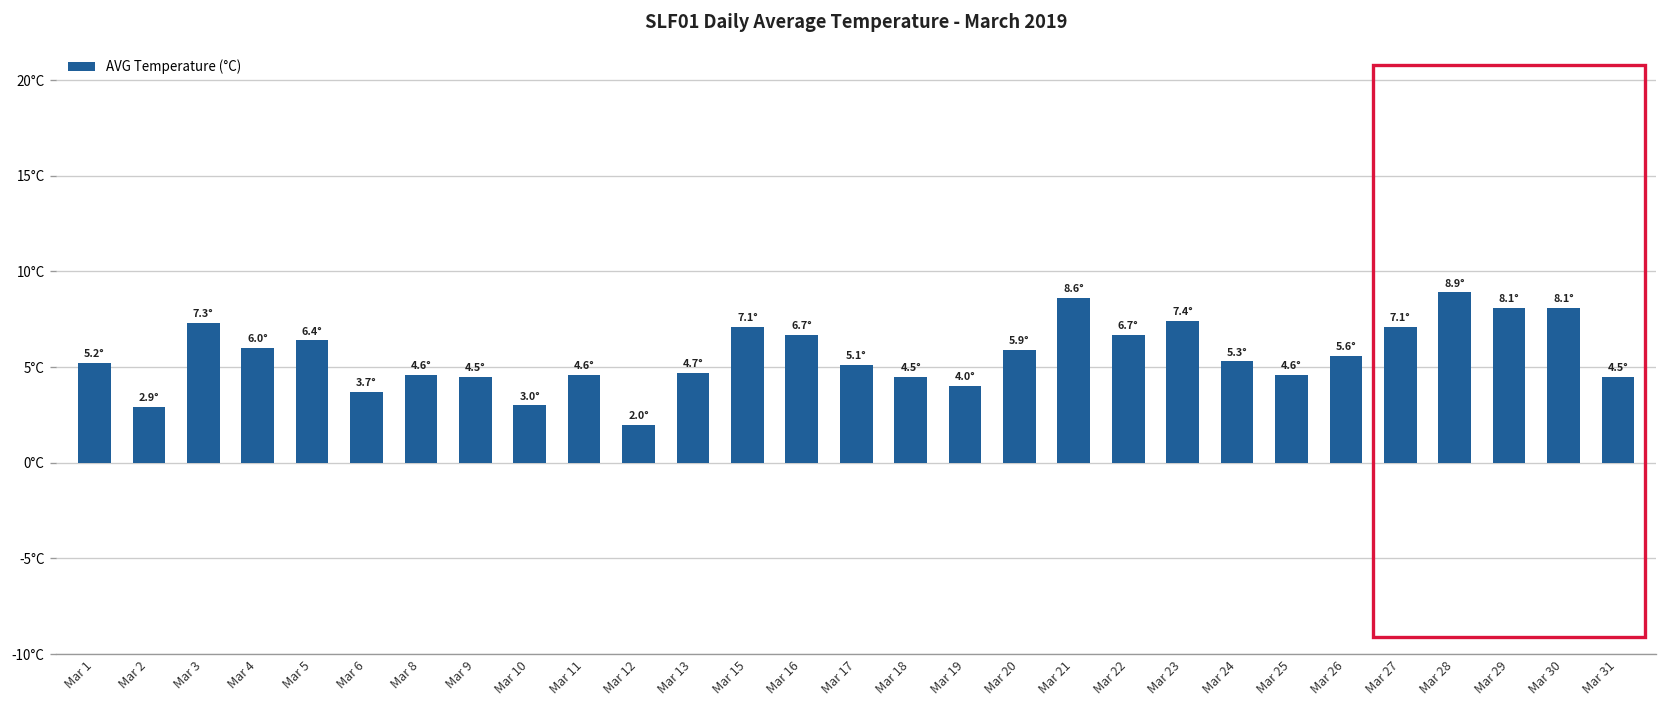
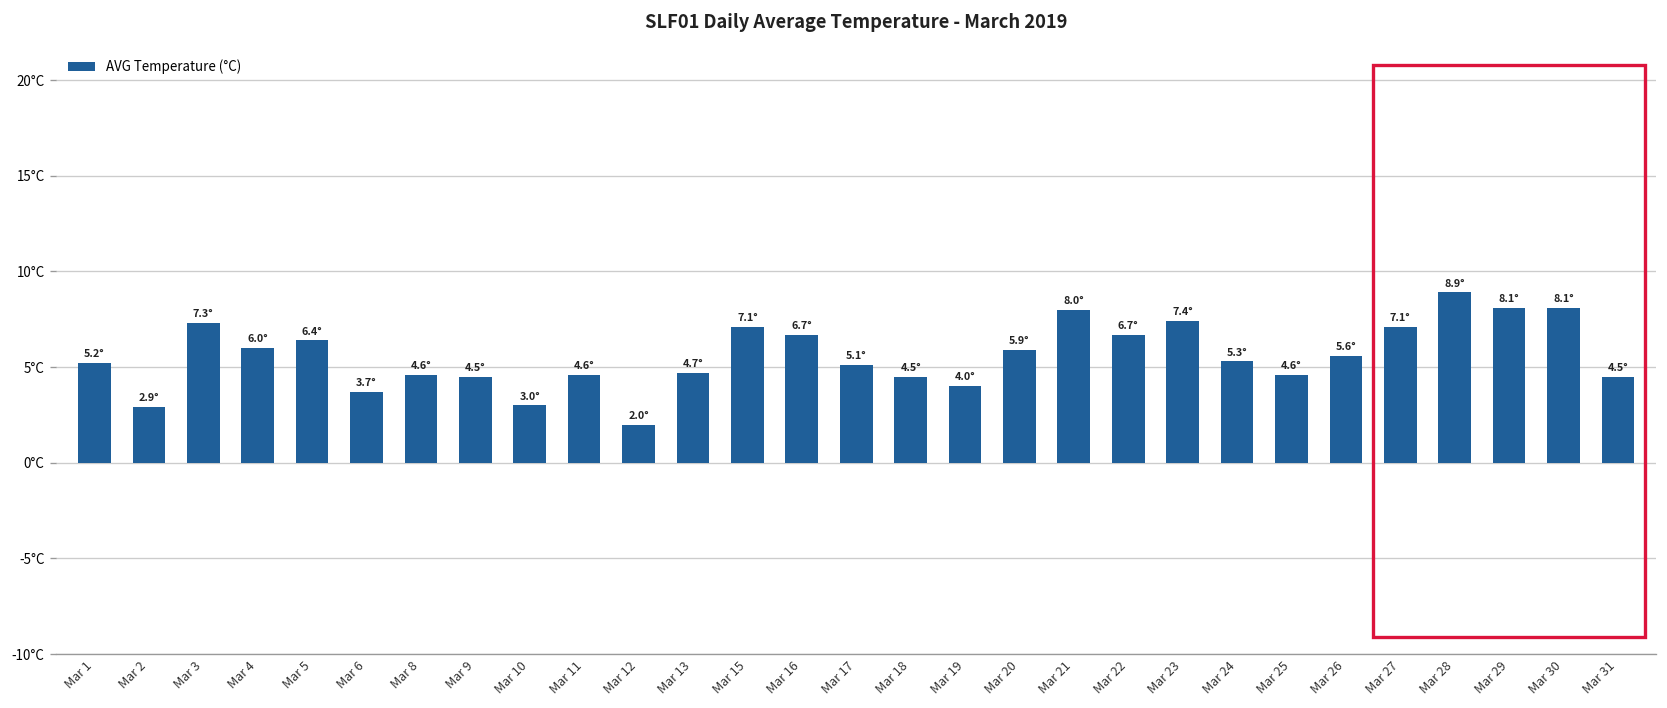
Mar 21: 8.6° -> 8.0°
